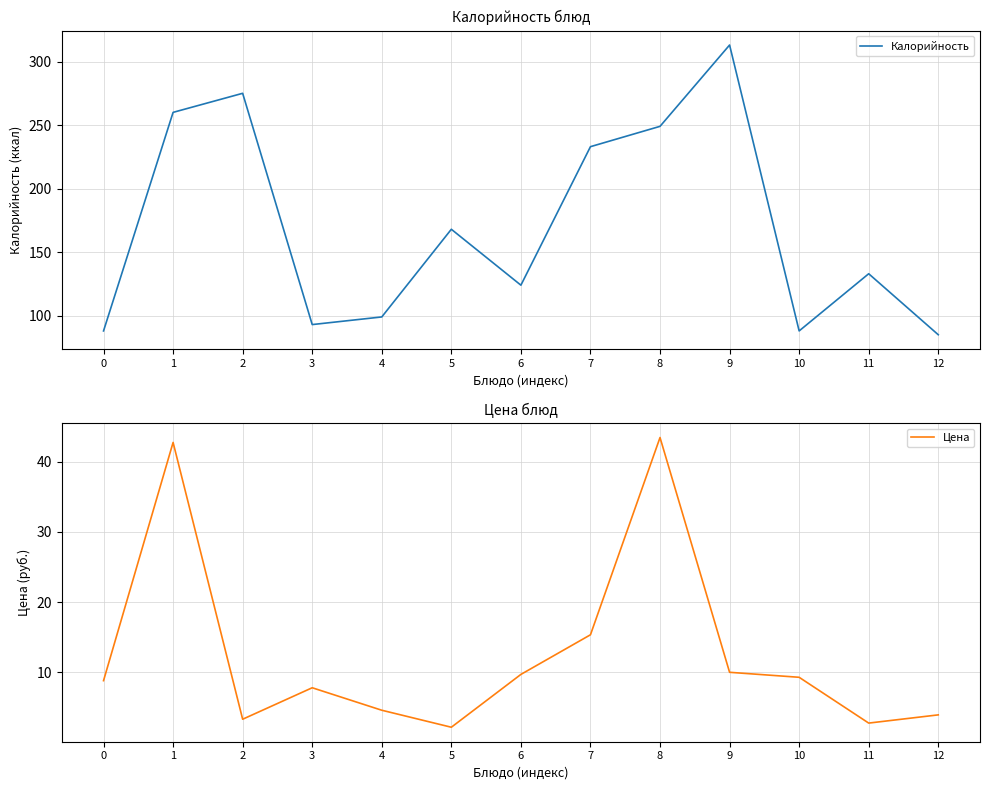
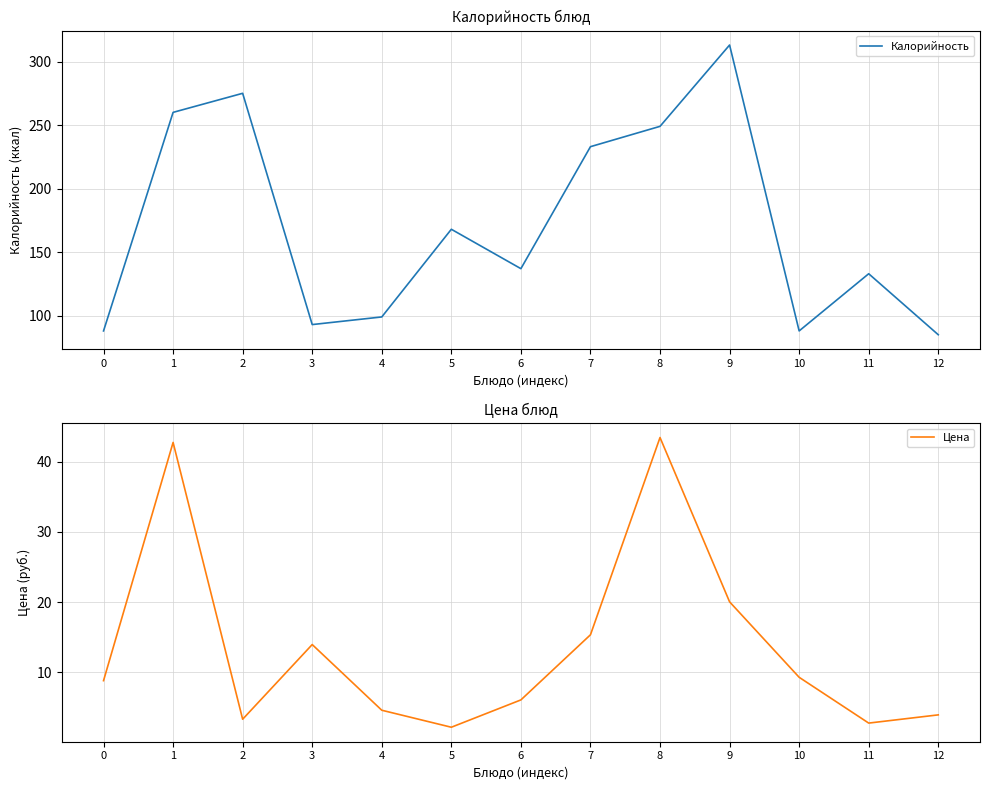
Калорийность блюд, 6: 124 -> 137
Цена блюд, 3: 8 -> 14
Цена блюд, 6: 10 -> 6
Цена блюд, 9: 10 -> 20
